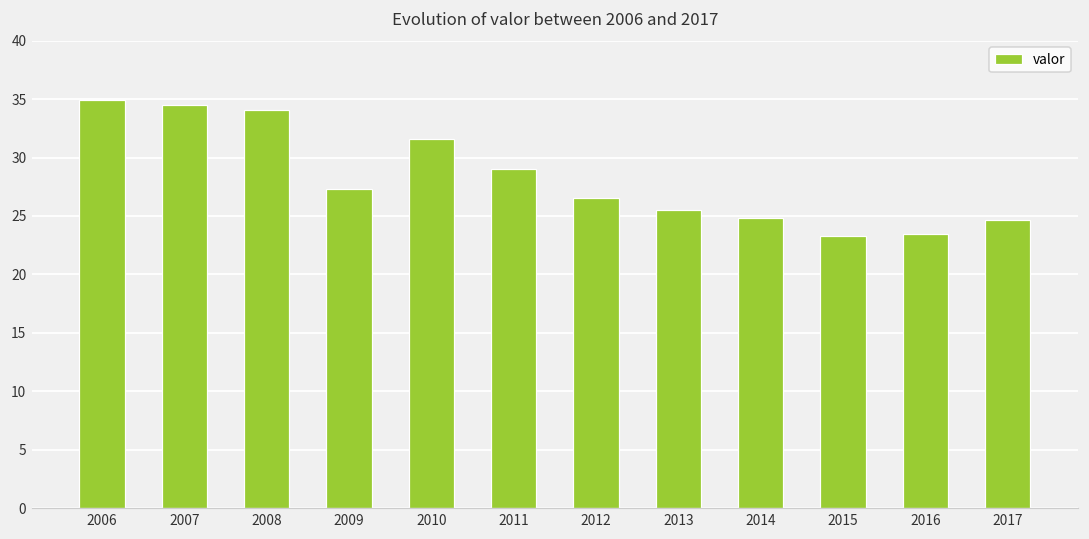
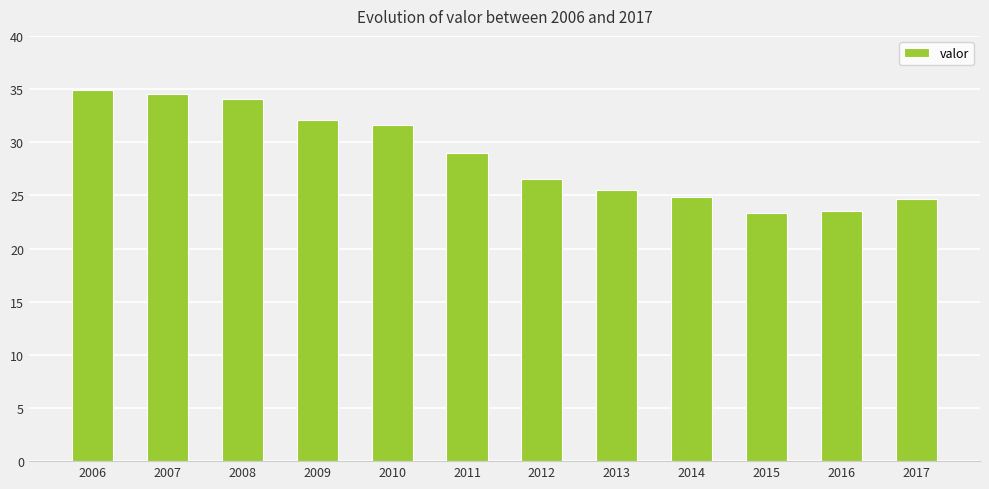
2009: 27.3 -> 32.1
